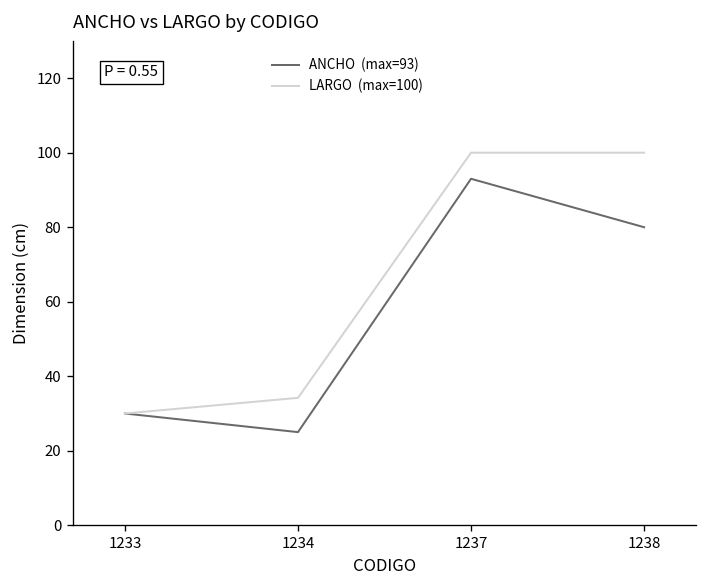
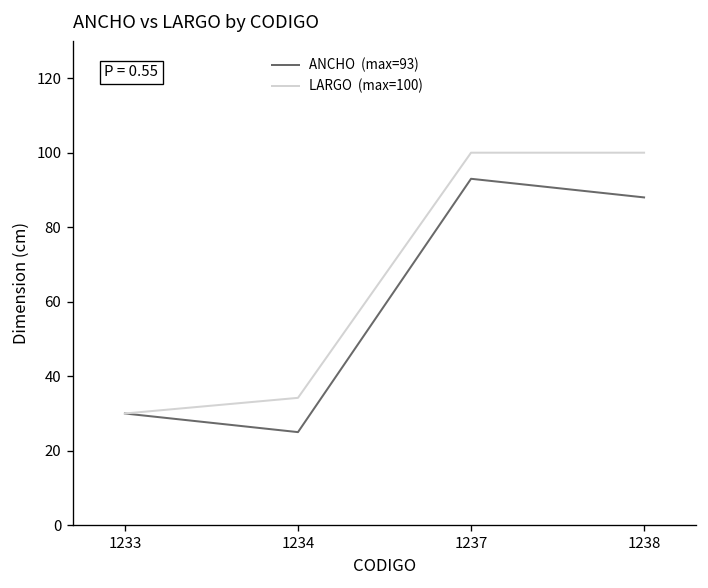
ANCHO (max=93), 1238: 80 -> 88
